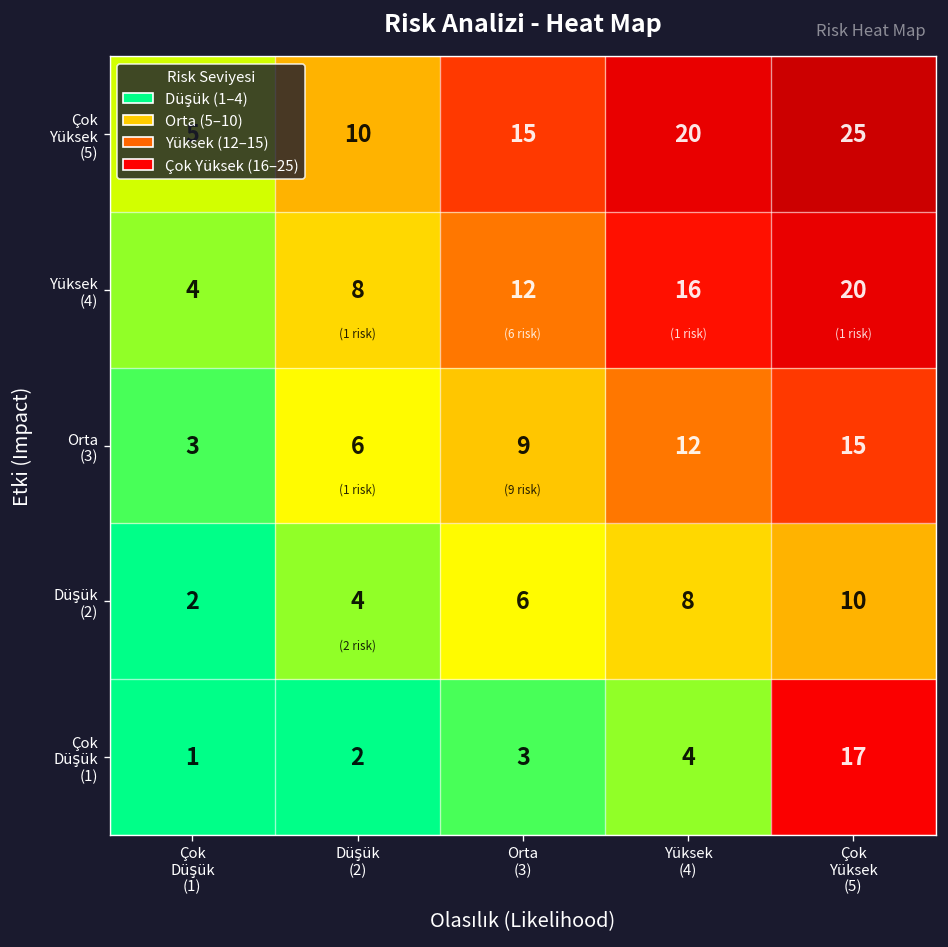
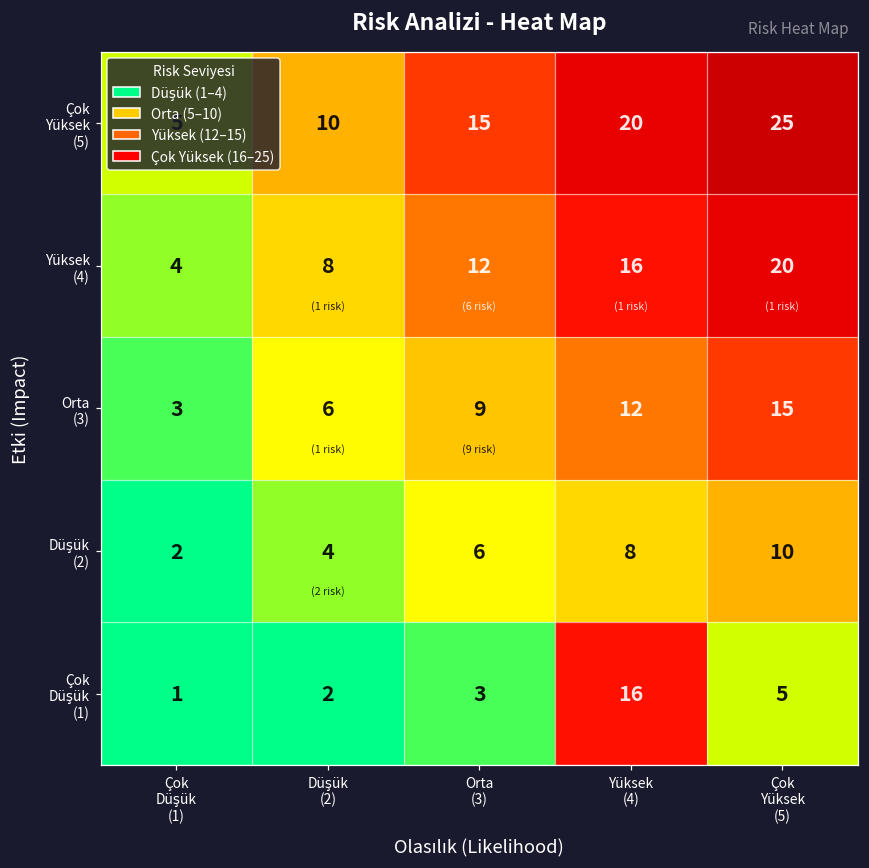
Çok Düşük (1), Yüksek (4): 4 -> 16
Çok Düşük (1), Çok Yüksek (5): 17 -> 5
